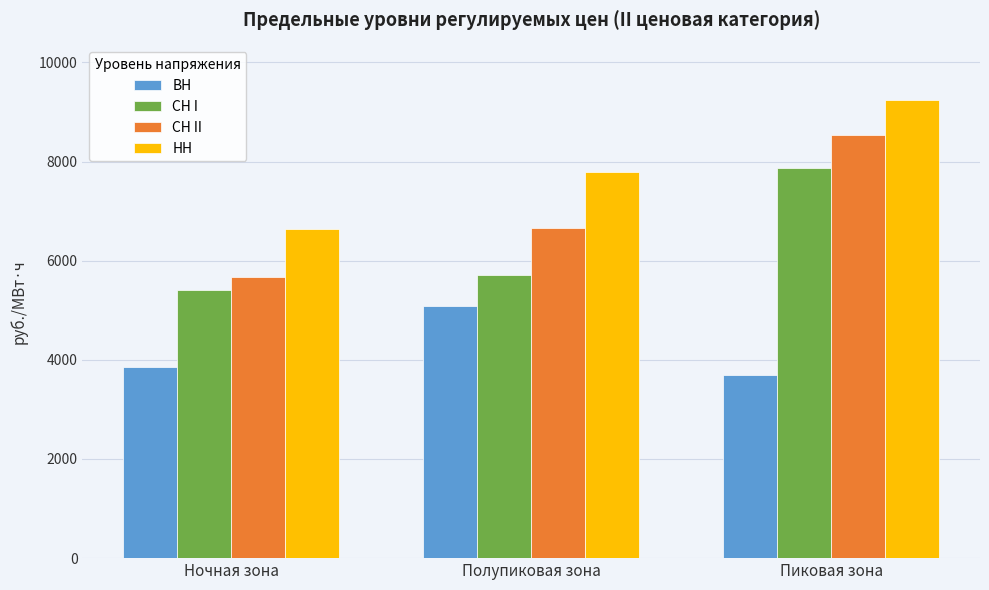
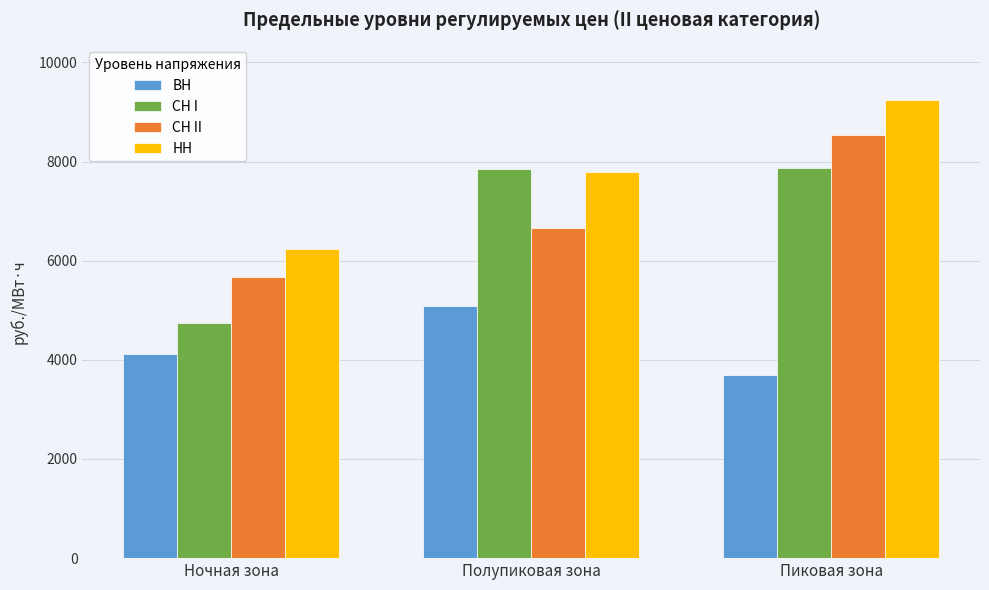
ВН, Ночная зона: 3900 -> 4100
СН I, Ночная зона: 5400 -> 4700
НН, Ночная зона: 6600 -> 6200
СН I, Полупиковая зона: 5700 -> 7800
